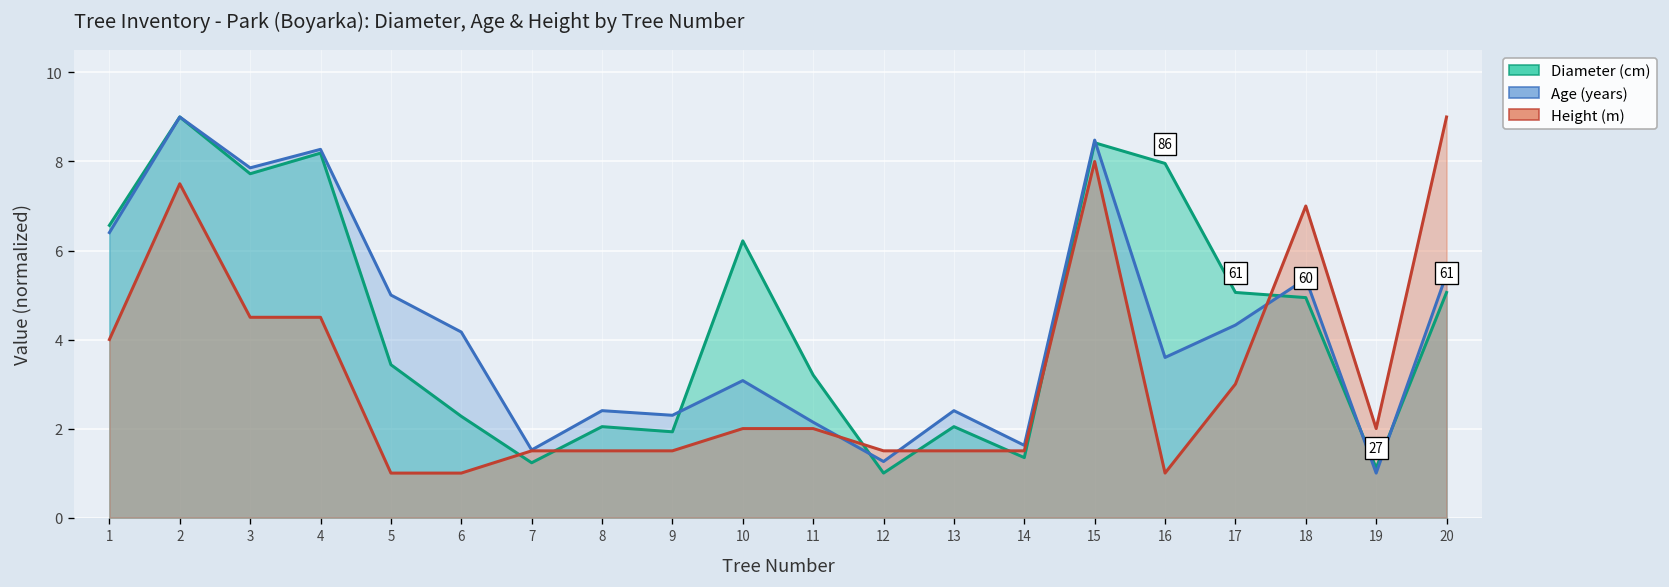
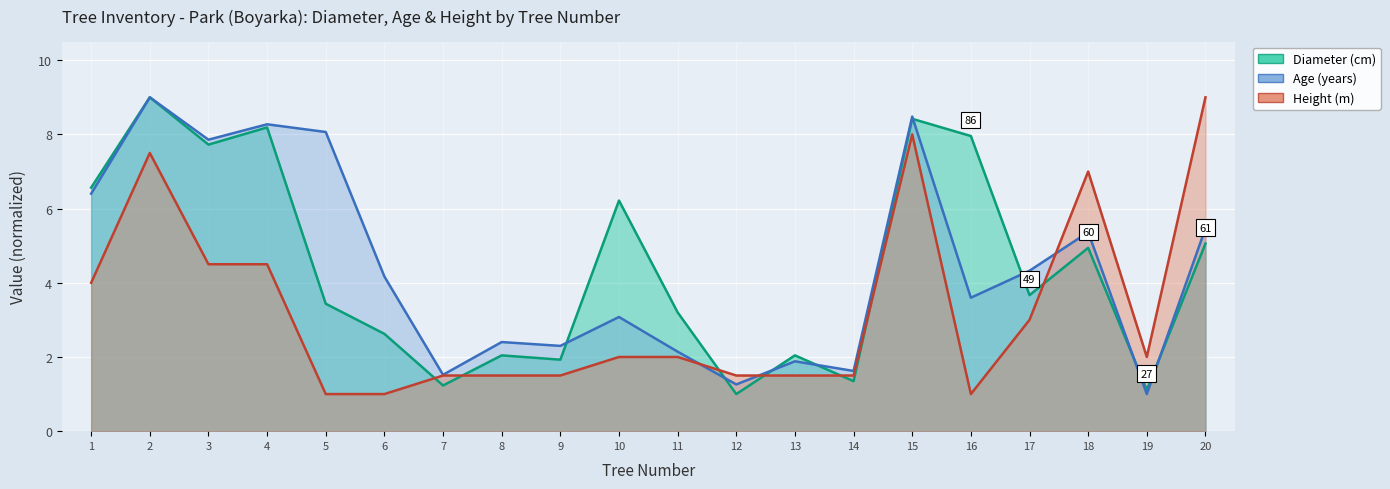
Age (years), 5: 5.0 -> 8.1
Diameter (cm), 6: 2.3 -> 2.6
Age (years), 13: 2.4 -> 1.9
Diameter (cm), 17: 61 -> 49
